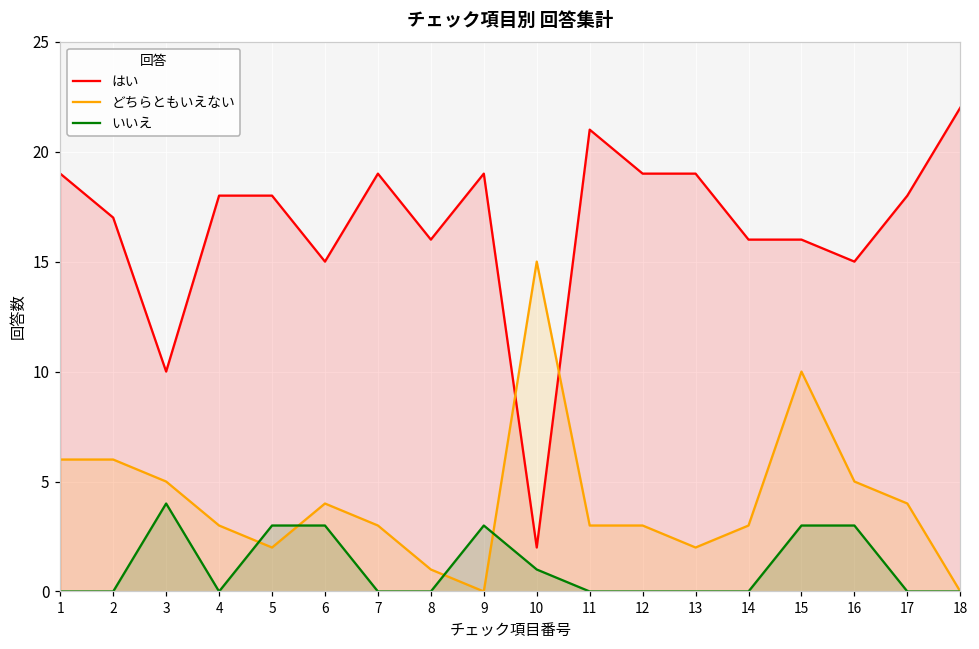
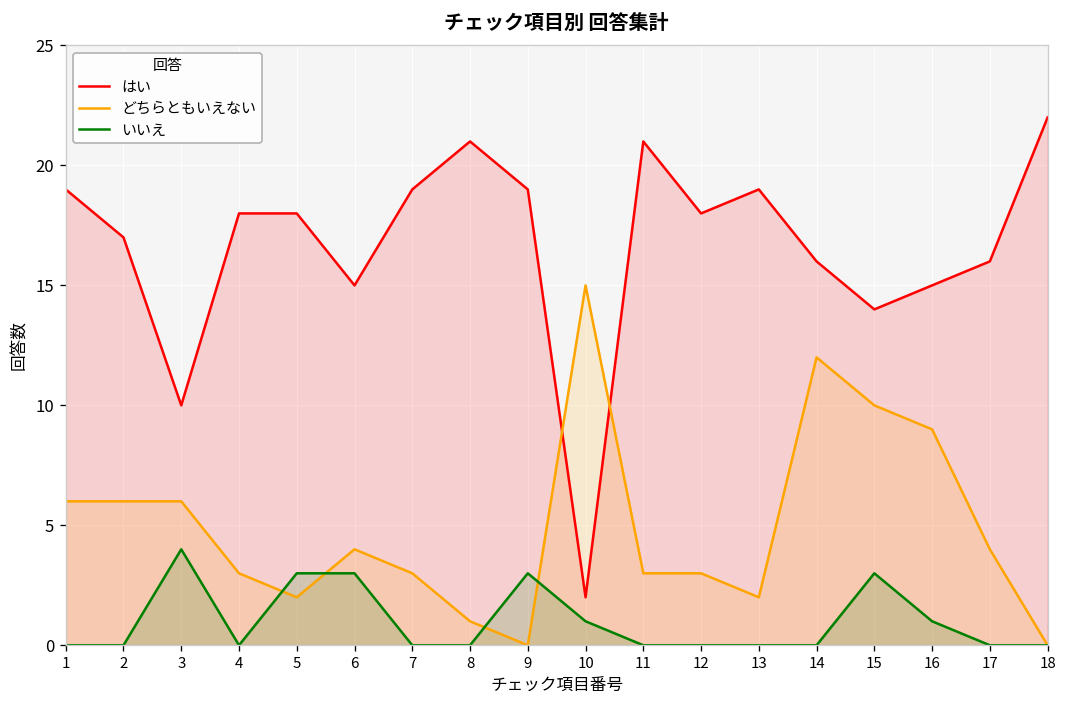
どちらともいえない, 3: 5 -> 6
はい, 8: 16 -> 21
はい, 12: 19 -> 18
どちらともいえない, 14: 3 -> 12
はい, 15: 16 -> 14
どちらともいえない, 16: 5 -> 9
いいえ, 16: 3 -> 1
はい, 17: 18 -> 16
